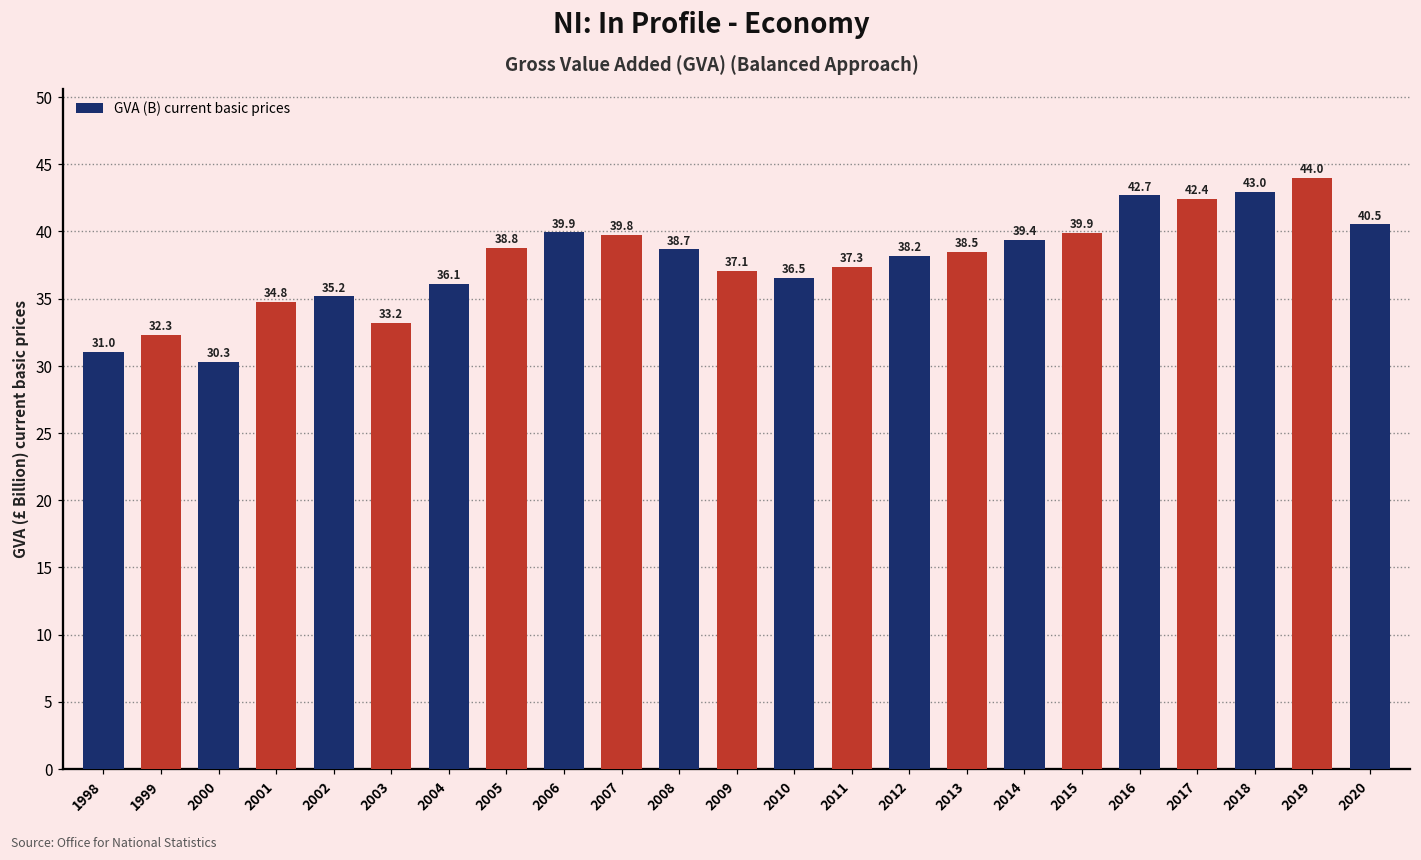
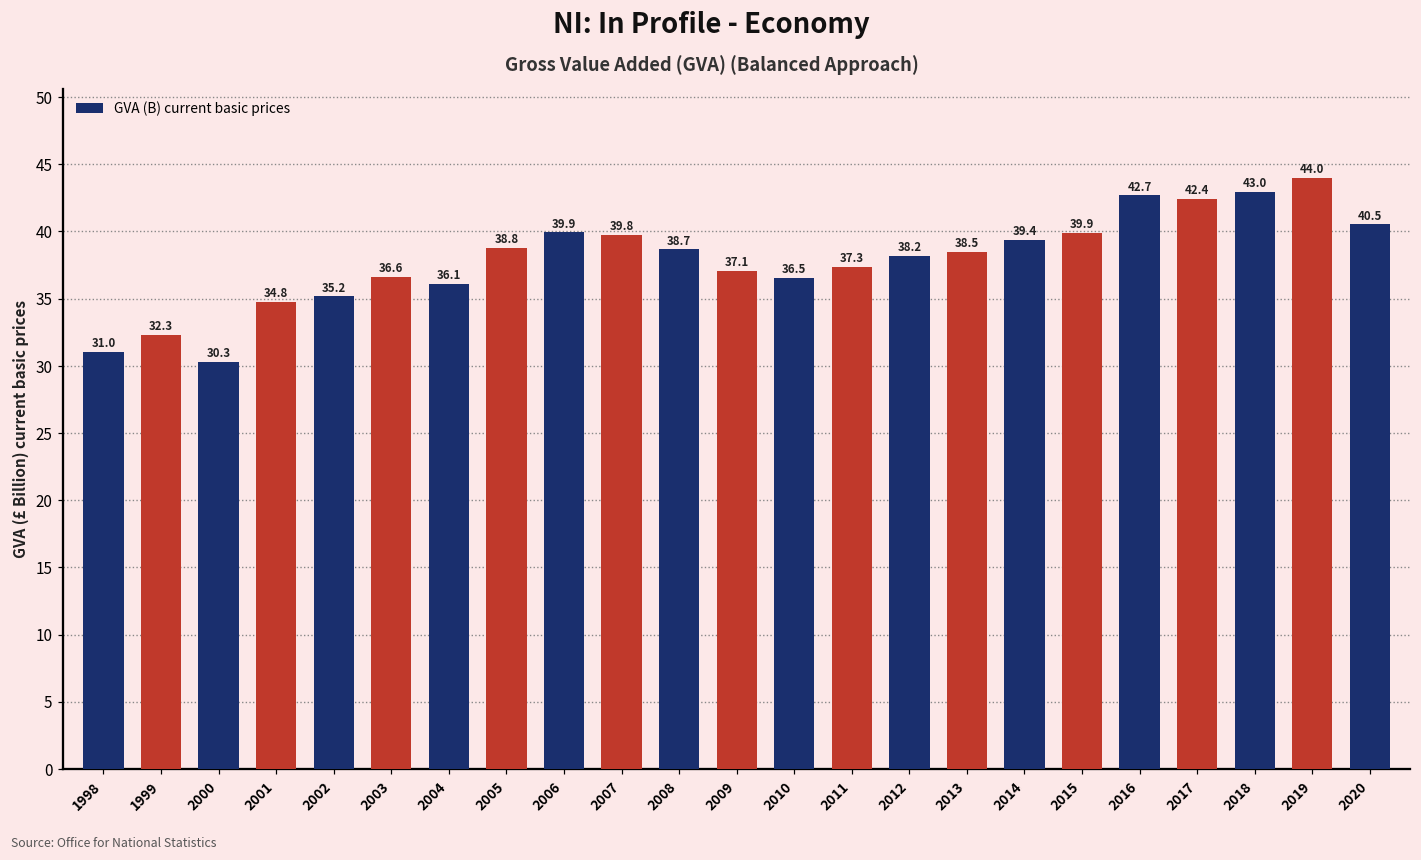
2003: 33.2 -> 36.6
